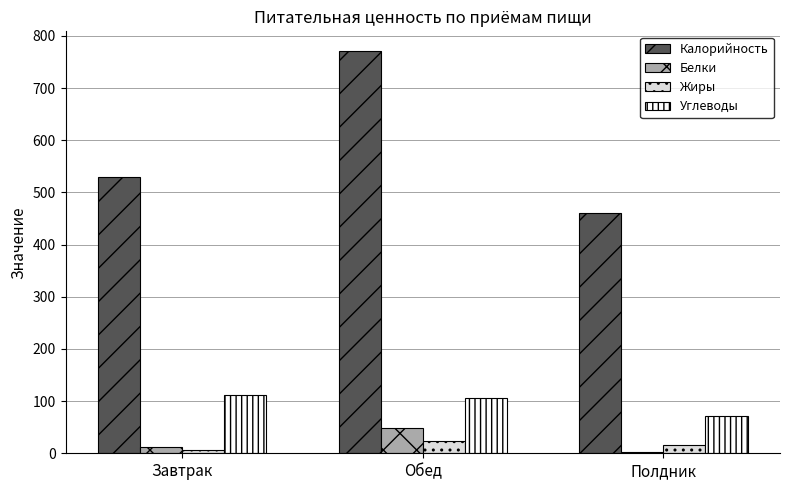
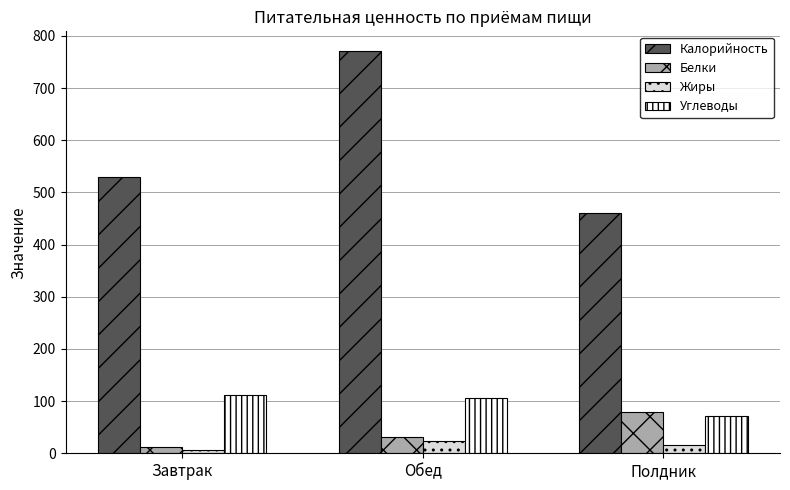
Белки, Обед: 50 -> 30
Белки, Полдник: 0 -> 80
